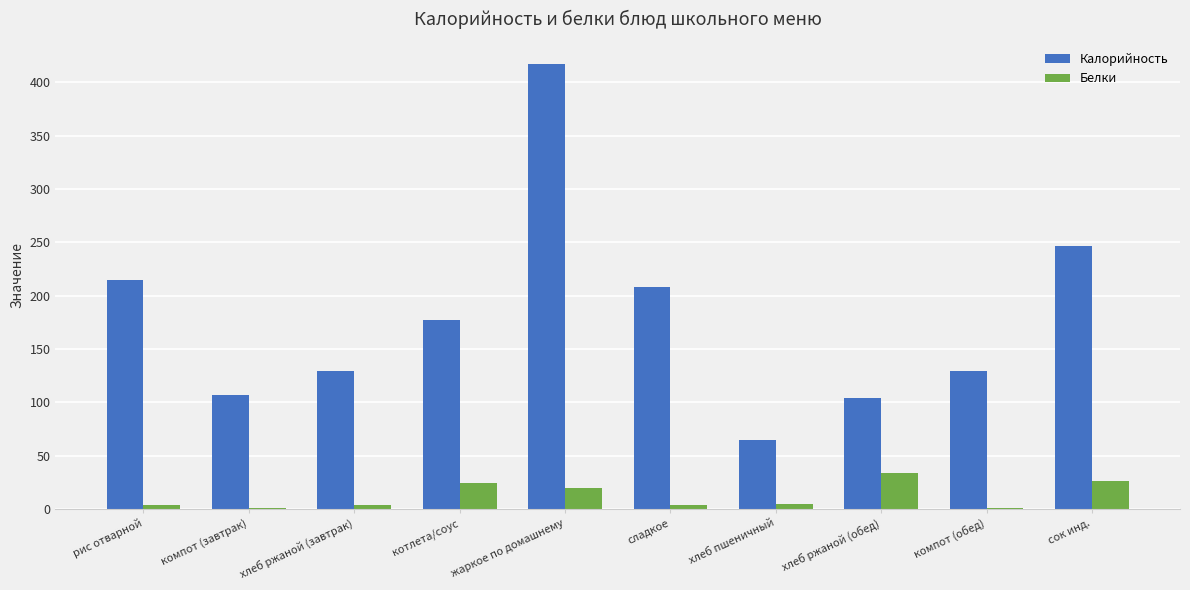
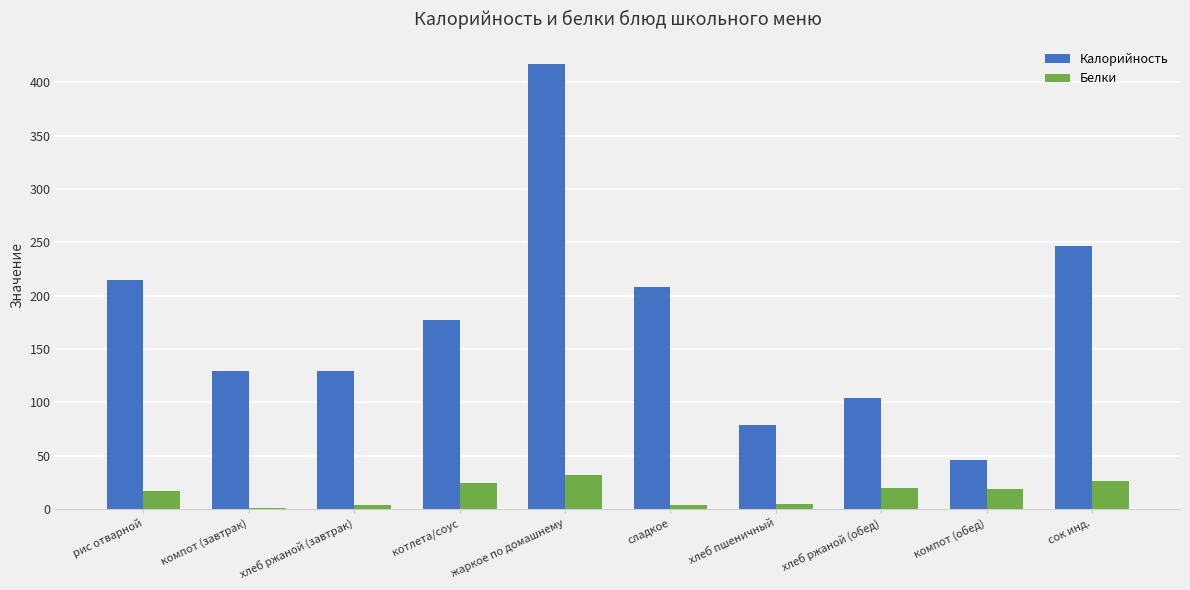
Белки, рис отварной: 4 -> 16
Калорийность, компот (завтрак): 107 -> 129
Белки, жаркое по домашнему: 20 -> 32
Калорийность, хлеб пшеничный: 65 -> 79
Белки, хлеб ржаной (обед): 33 -> 20
Калорийность, компот (обед): 129 -> 46
Белки, компот (обед): 0 -> 18
